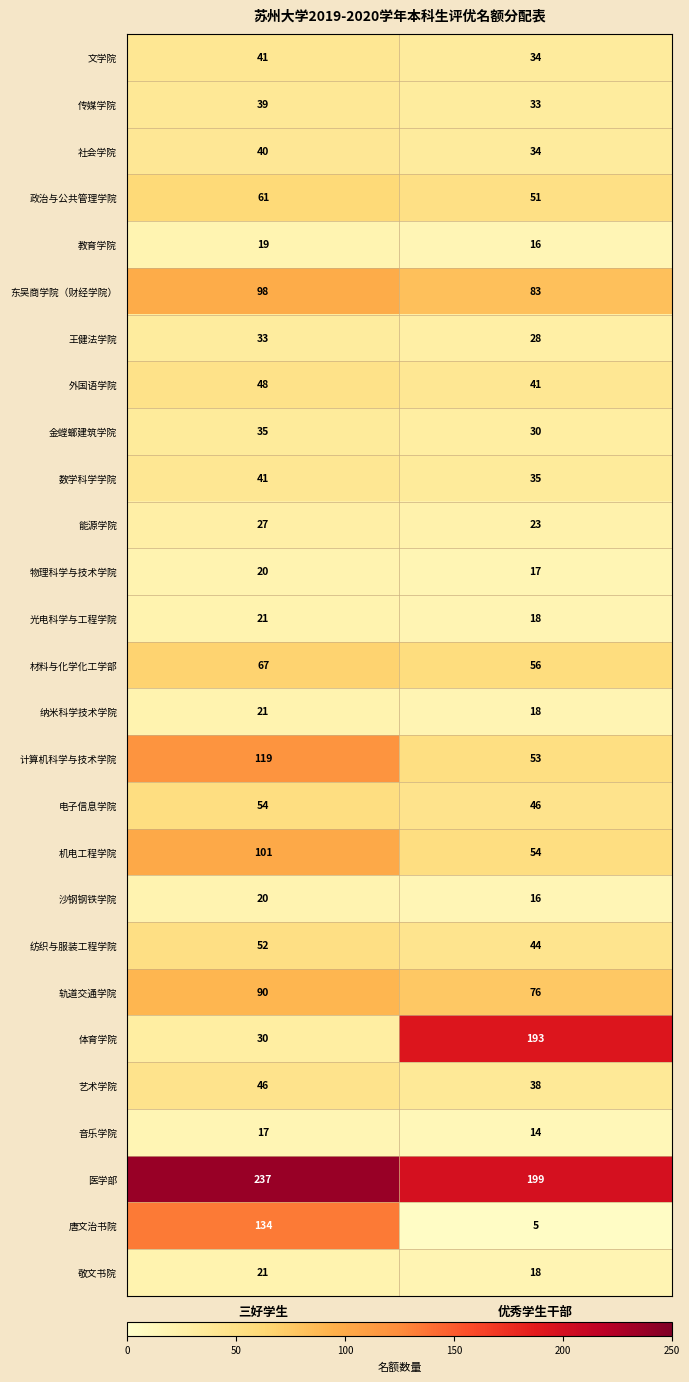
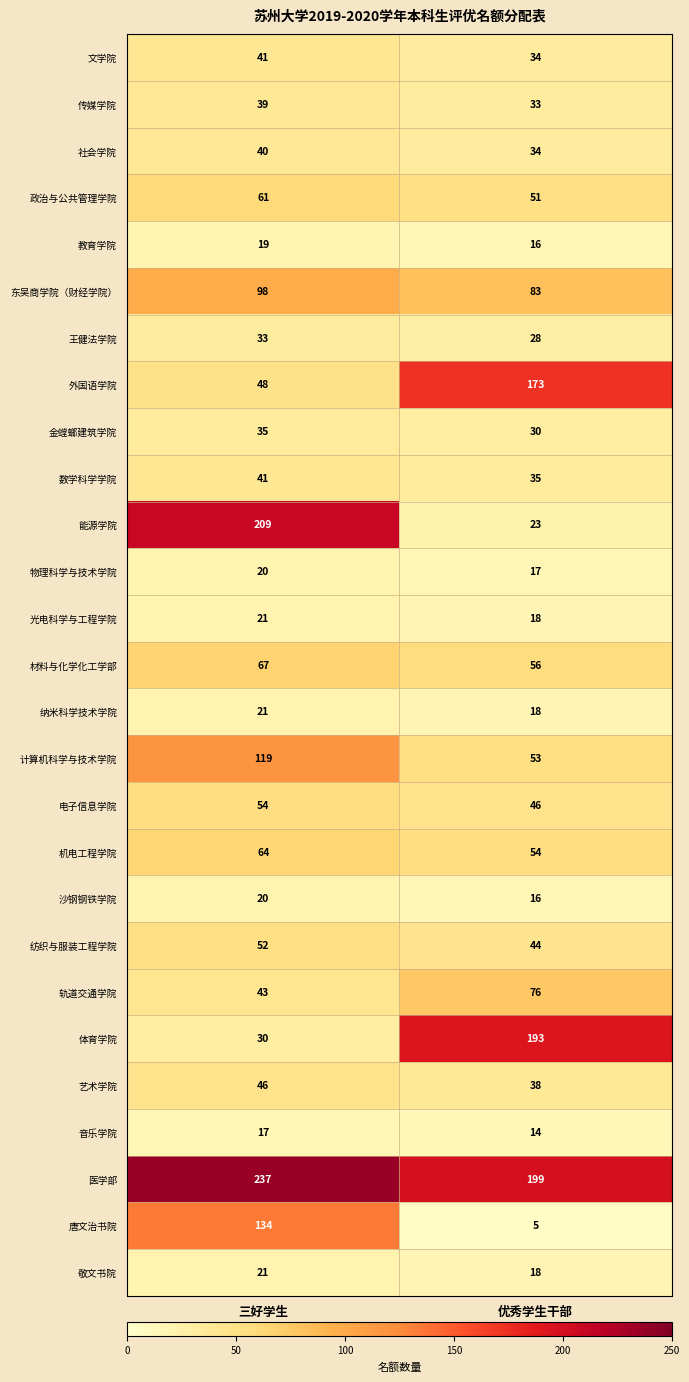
外国语学院, 优秀学生干部: 41 -> 173
能源学院, 三好学生: 27 -> 209
机电工程学院, 三好学生: 101 -> 64
轨道交通学院, 三好学生: 90 -> 43
